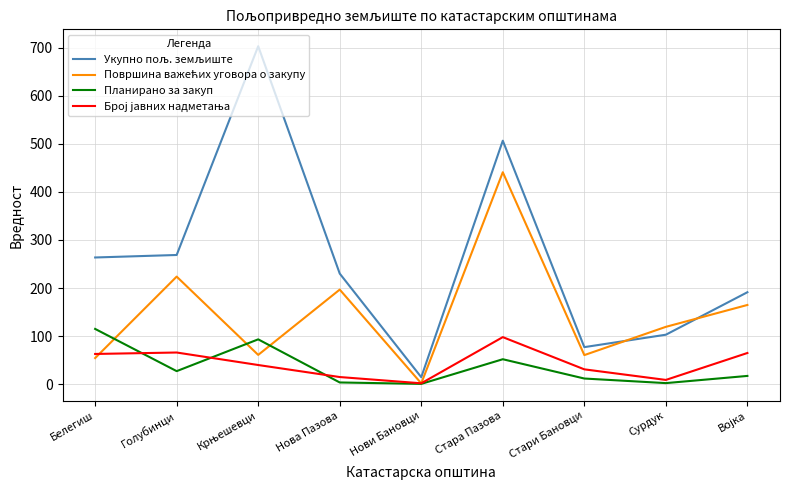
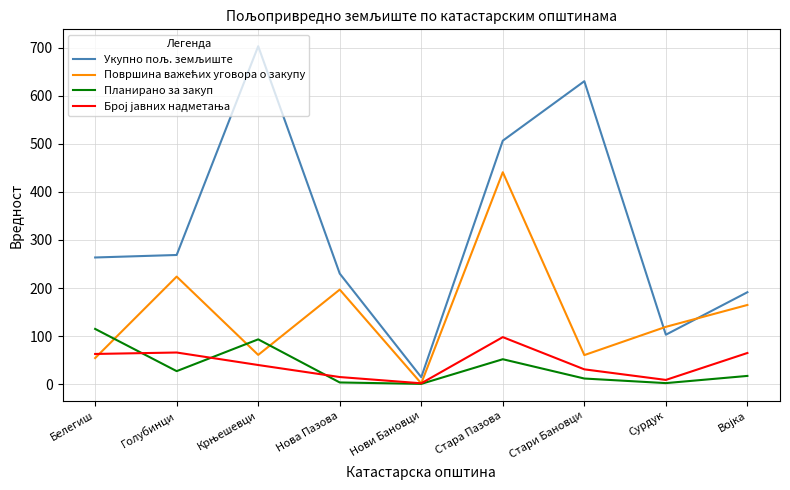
Укупно пољ. земљиште, Стари Бановци: 80 -> 630
